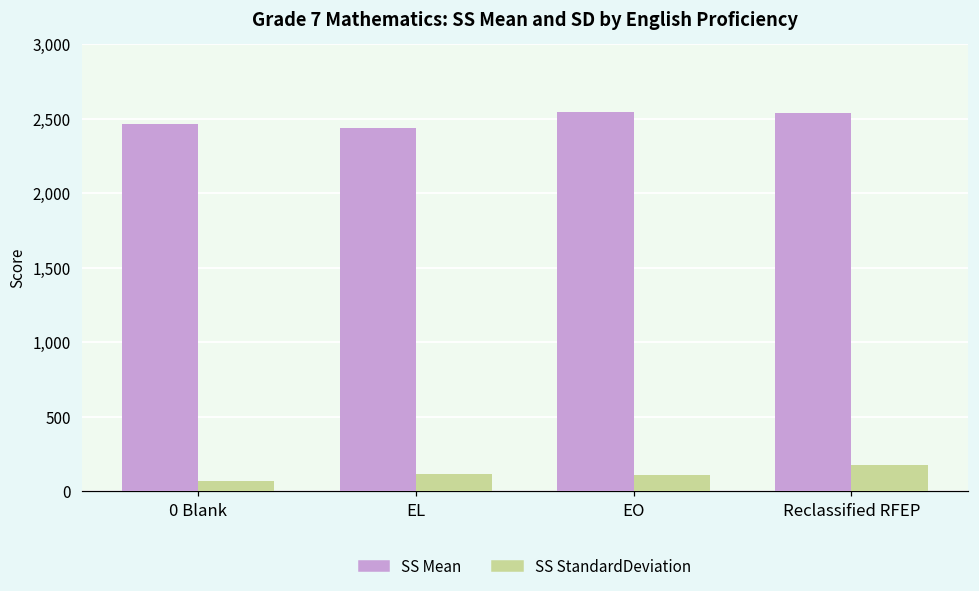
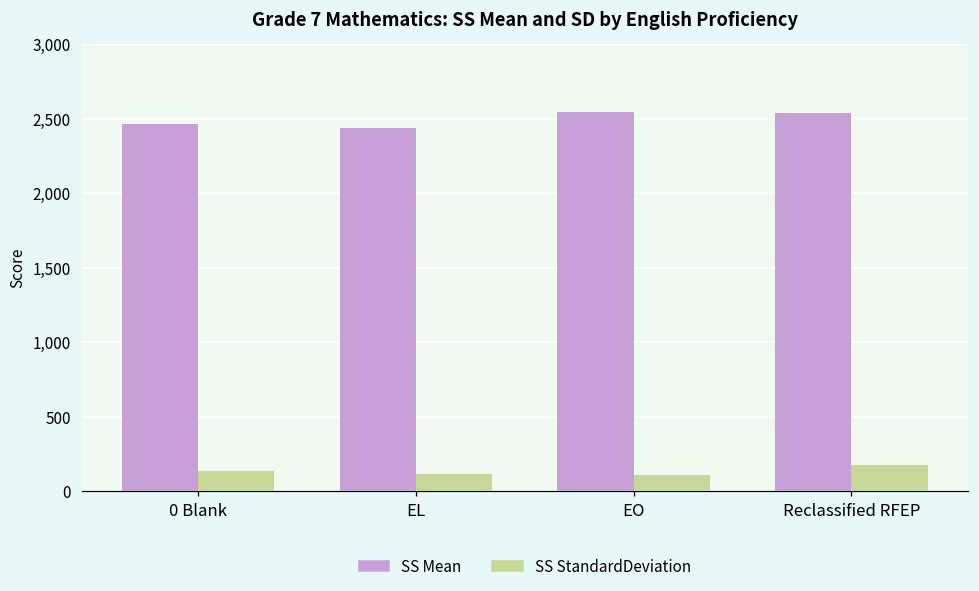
SS StandardDeviation, 0 Blank: 70 -> 140
